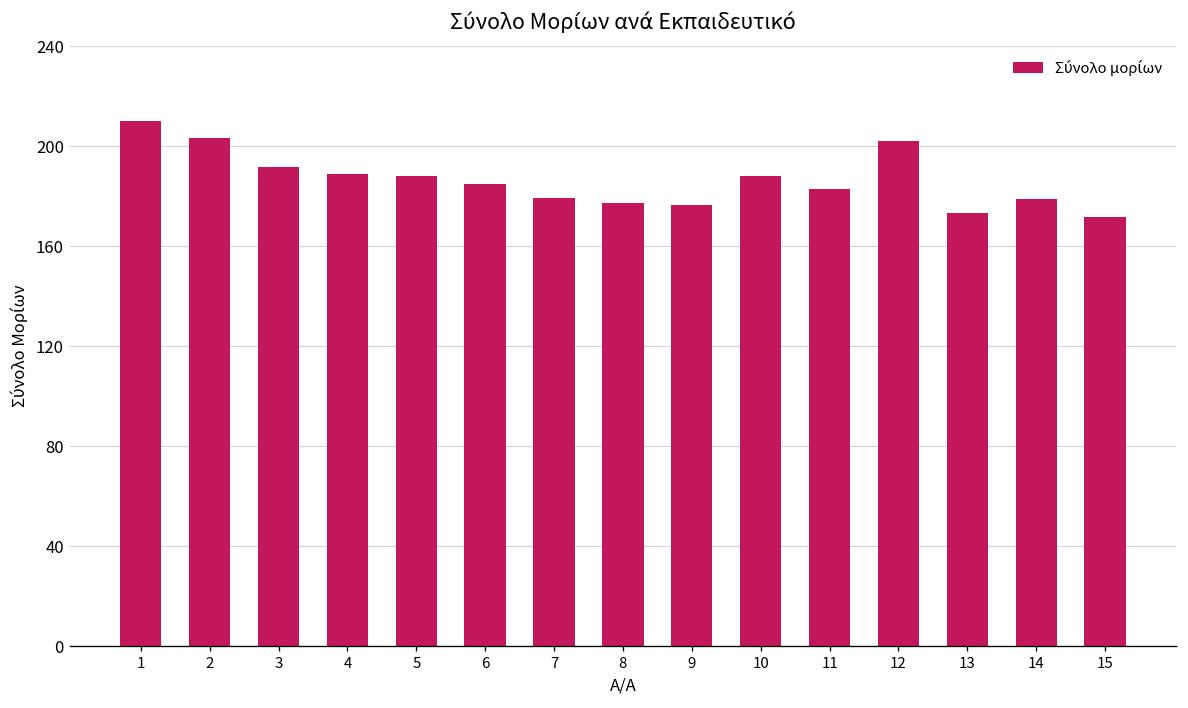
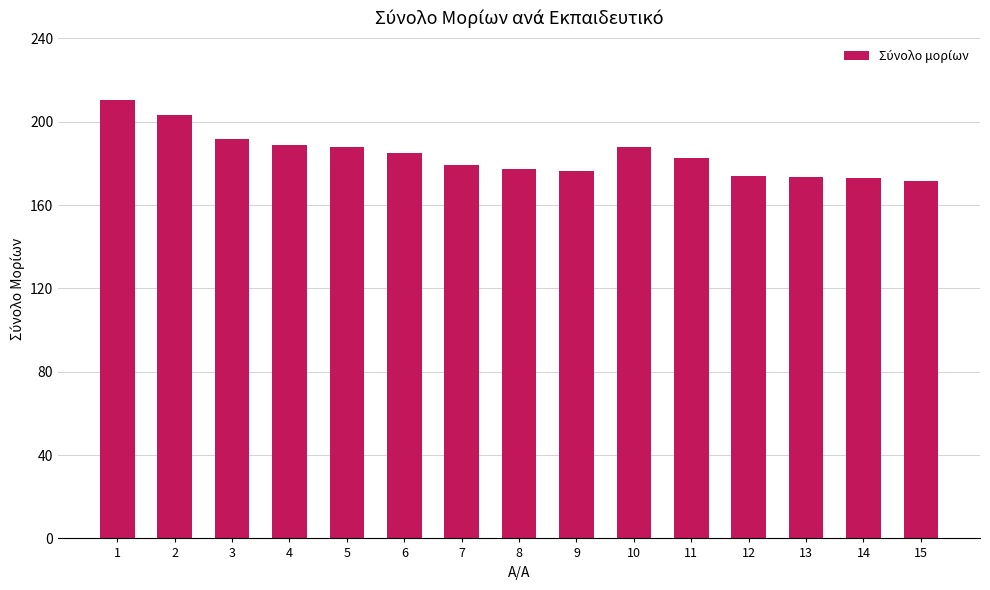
12: 202 -> 174
14: 179 -> 173
